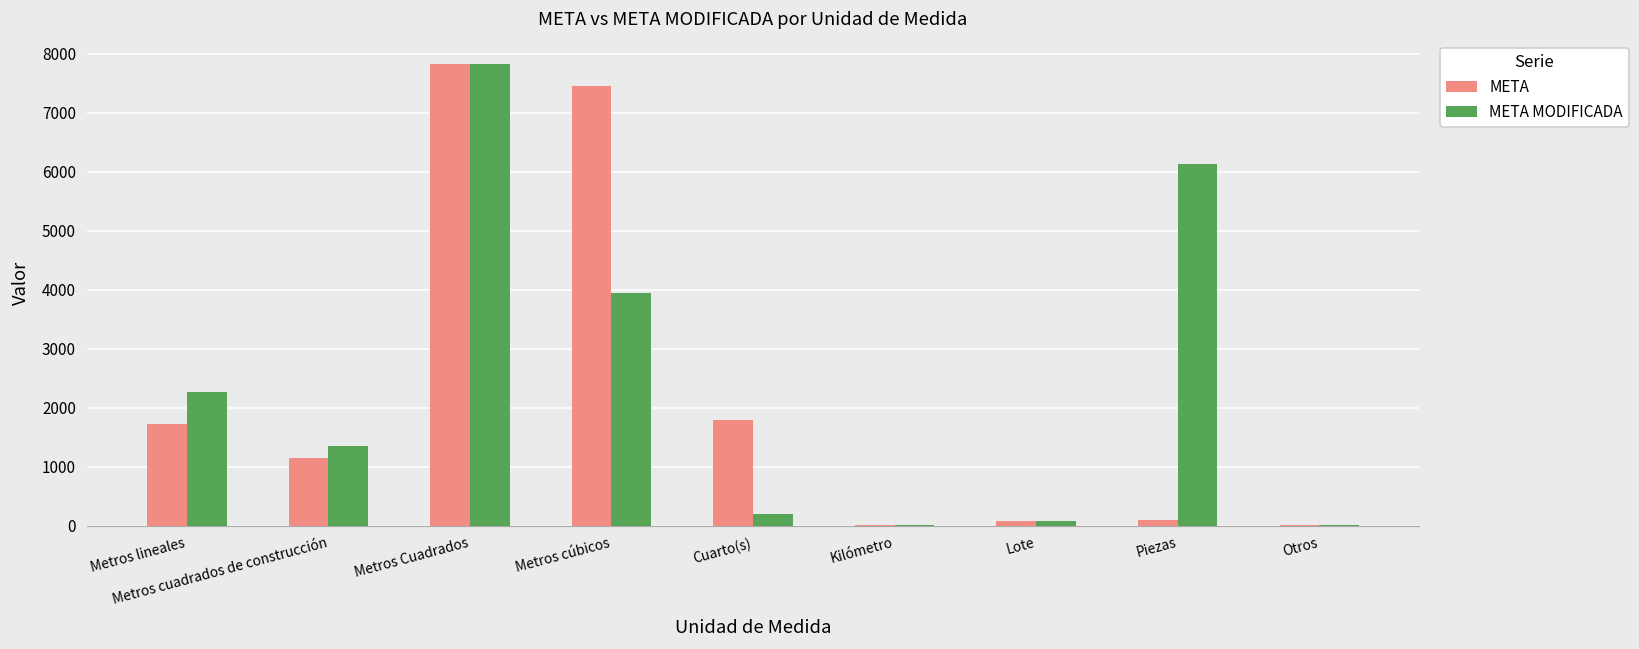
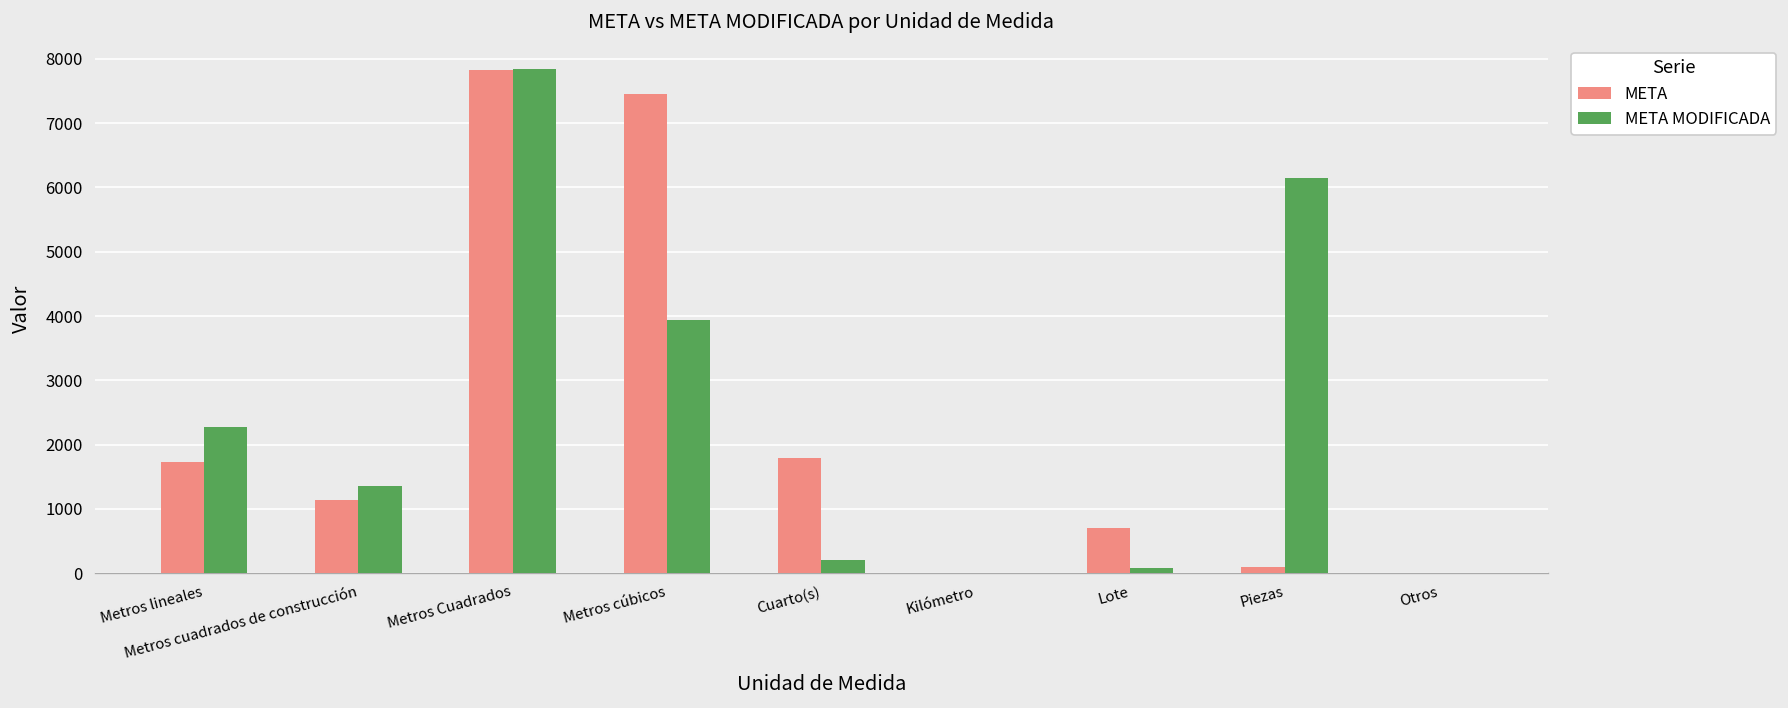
META, Lote: 100 -> 700
